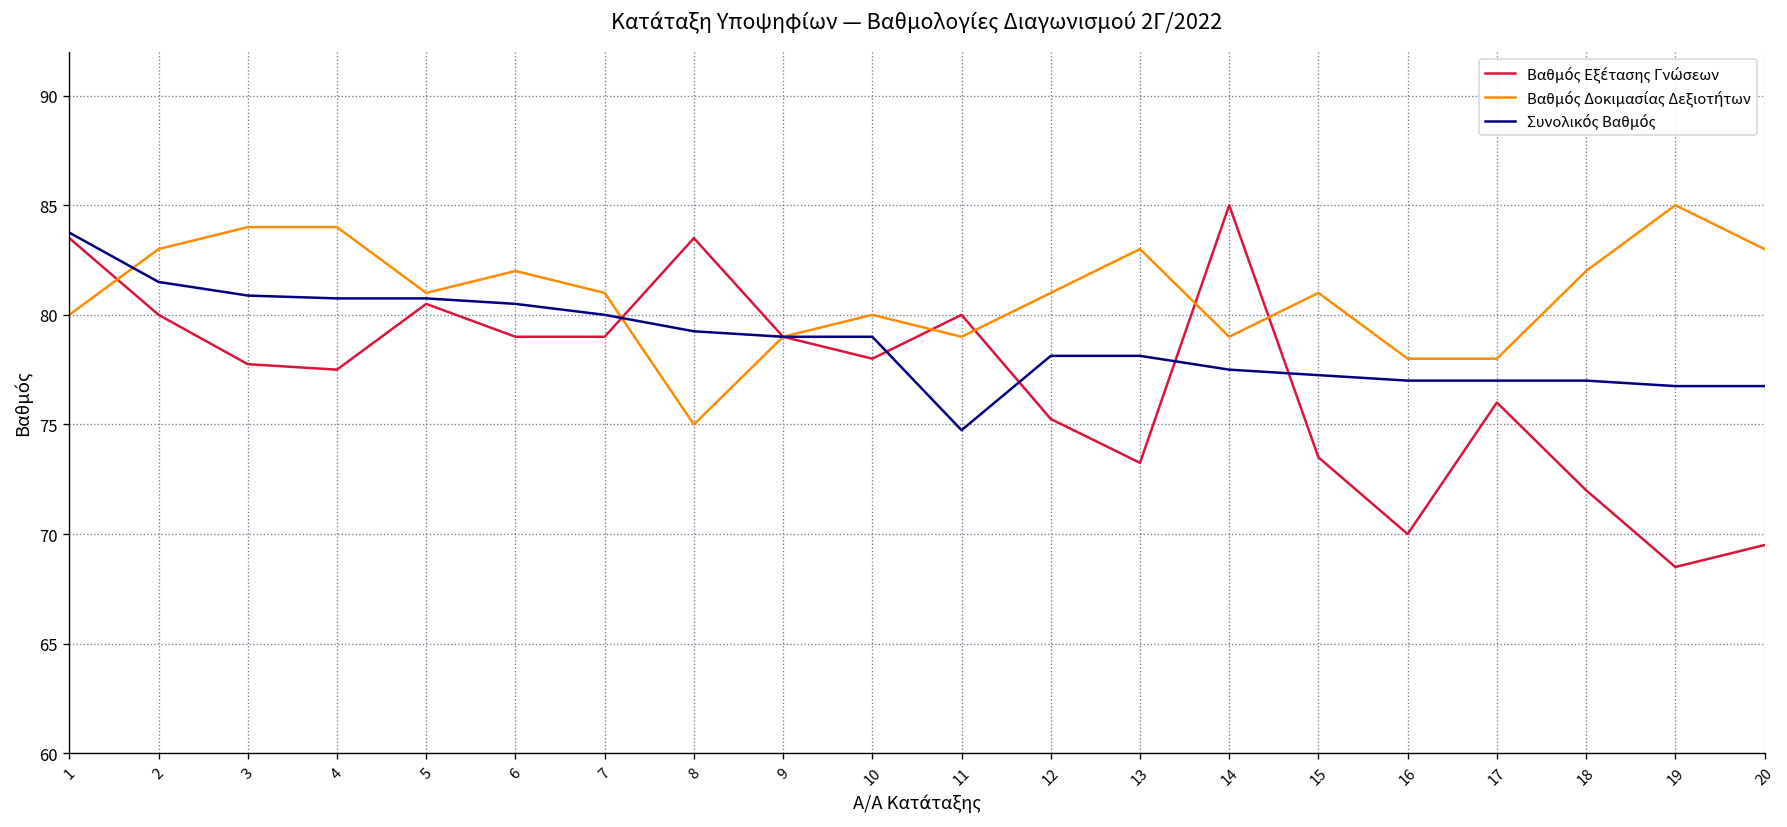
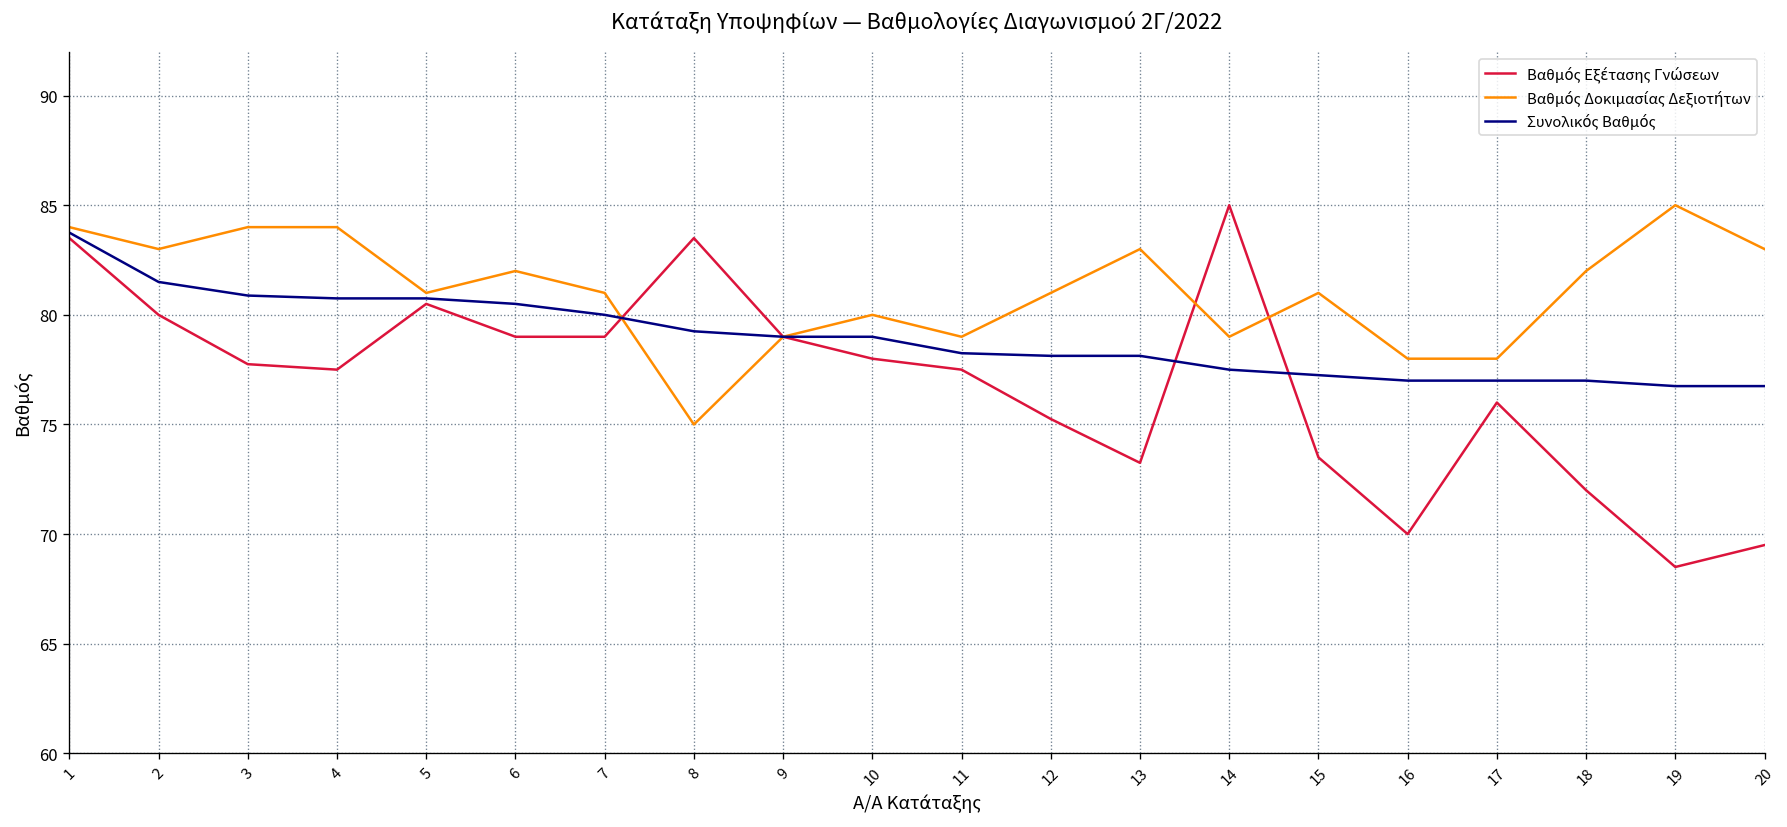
Βαθμός Δοκιμασίας Δεξιοτήτων, 1: 80 -> 84
Βαθμός Εξέτασης Γνώσεων, 11: 80.0 -> 77.5
Συνολικός Βαθμός, 11: 74.7 -> 78.3
